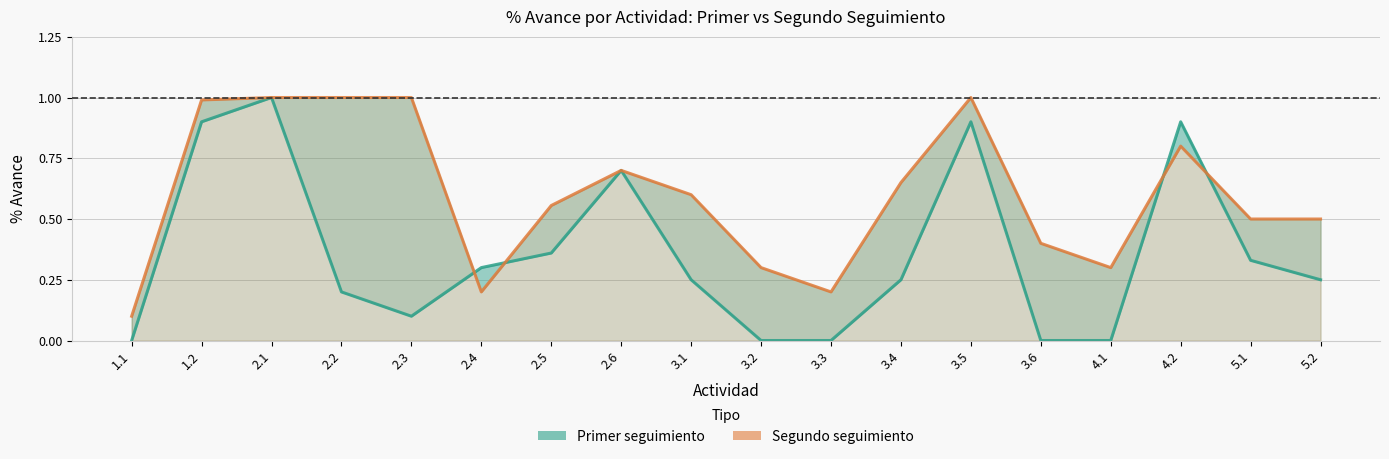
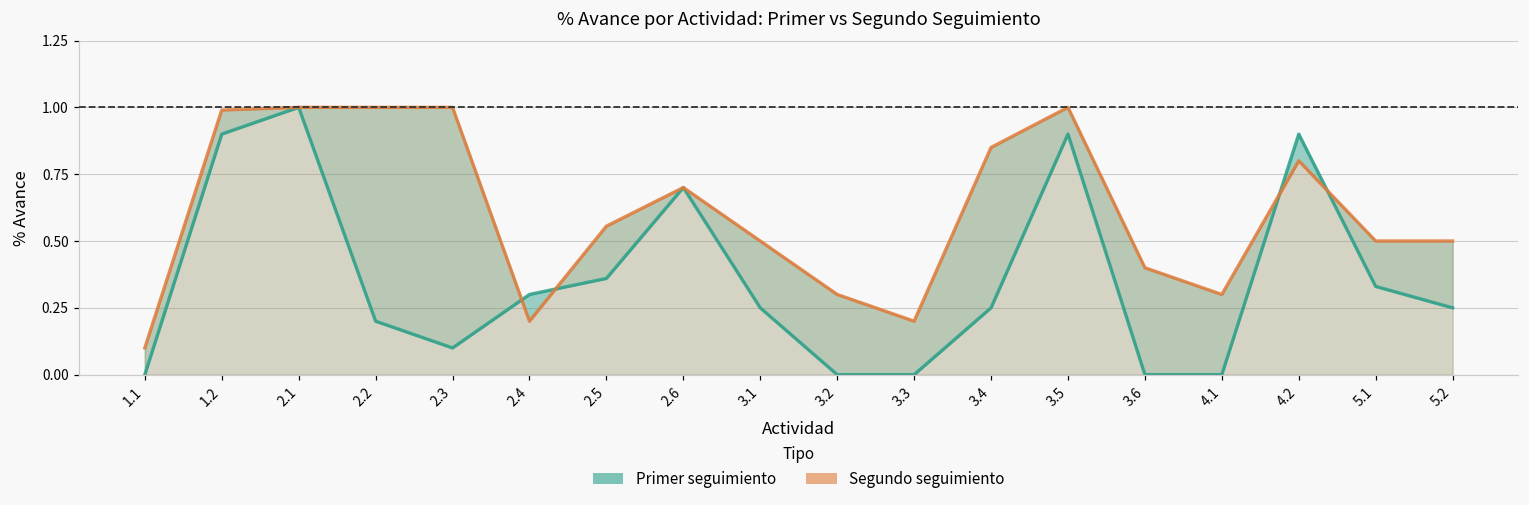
Segundo seguimiento, 3.1: 0.6 -> 0.5
Segundo seguimiento, 3.4: 0.65 -> 0.85
